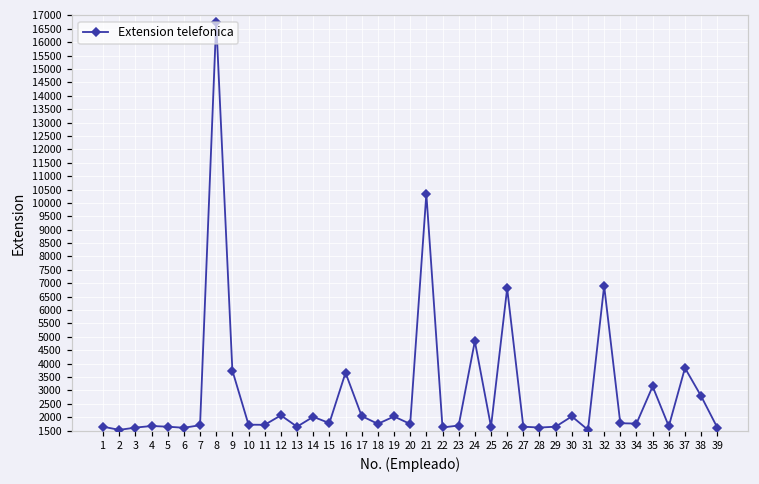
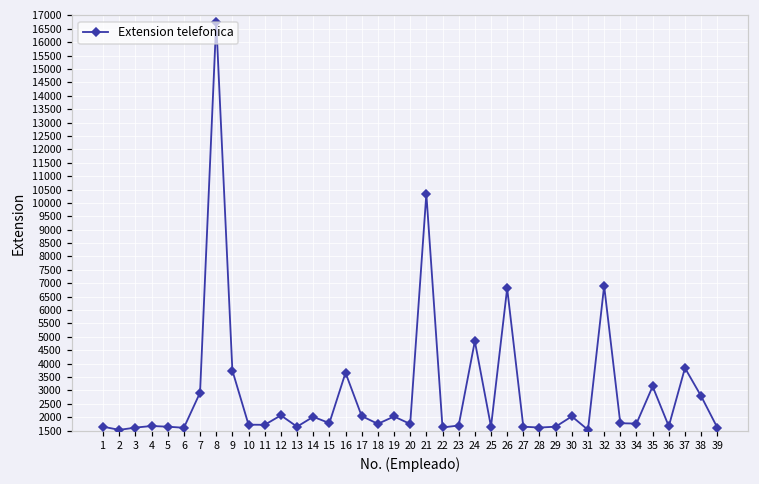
7: 1700 -> 2900
